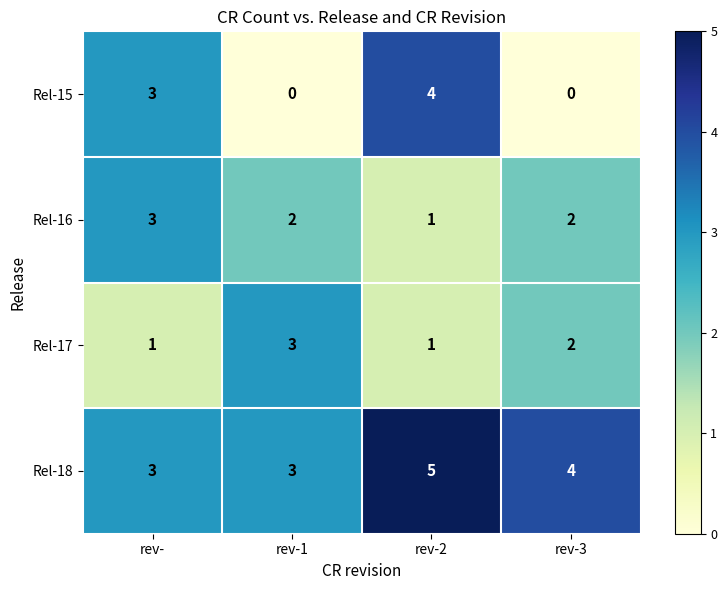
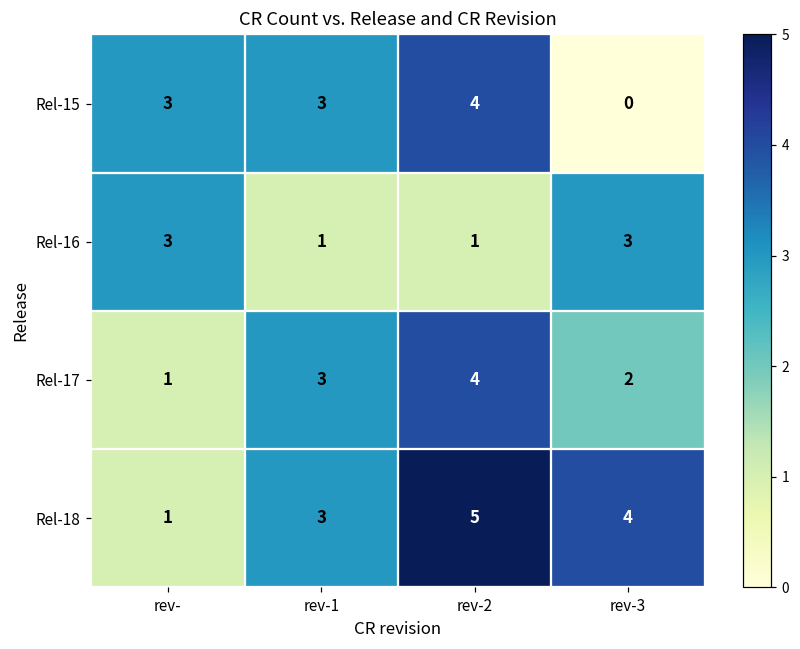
Rel-15, rev-1: 0 -> 3
Rel-16, rev-1: 2 -> 1
Rel-16, rev-3: 2 -> 3
Rel-17, rev-2: 1 -> 4
Rel-18, rev-: 3 -> 1
